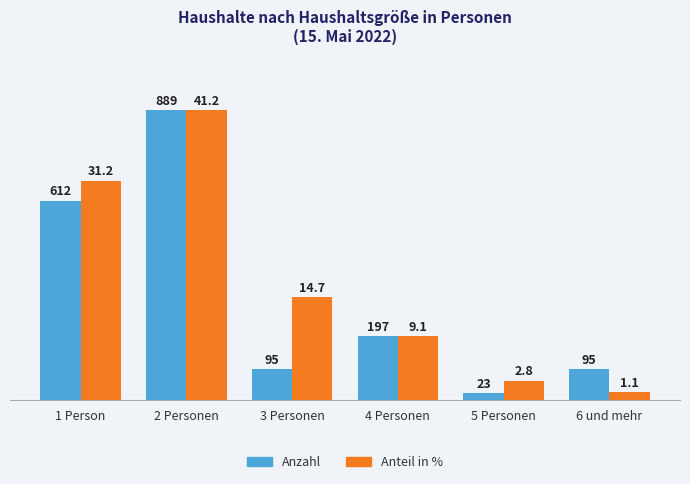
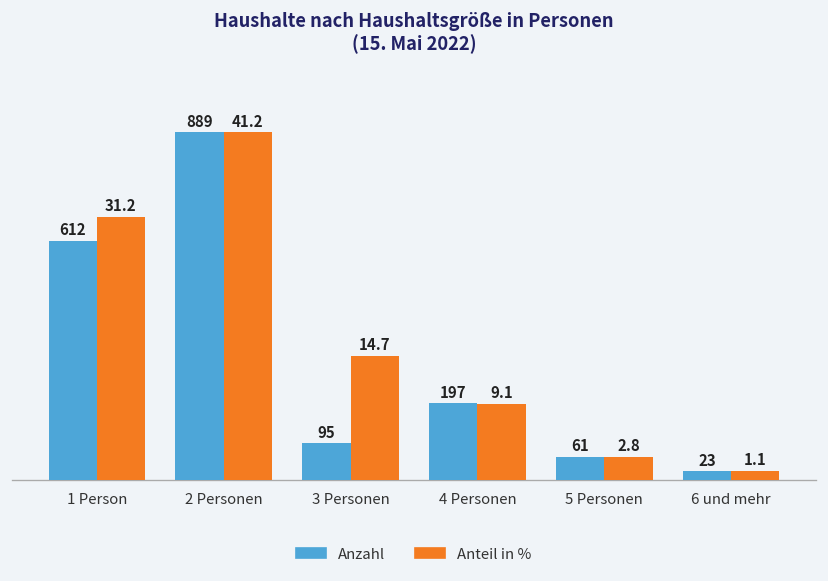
Anzahl, 5 Personen: 23 -> 61
Anzahl, 6 und mehr: 95 -> 23
